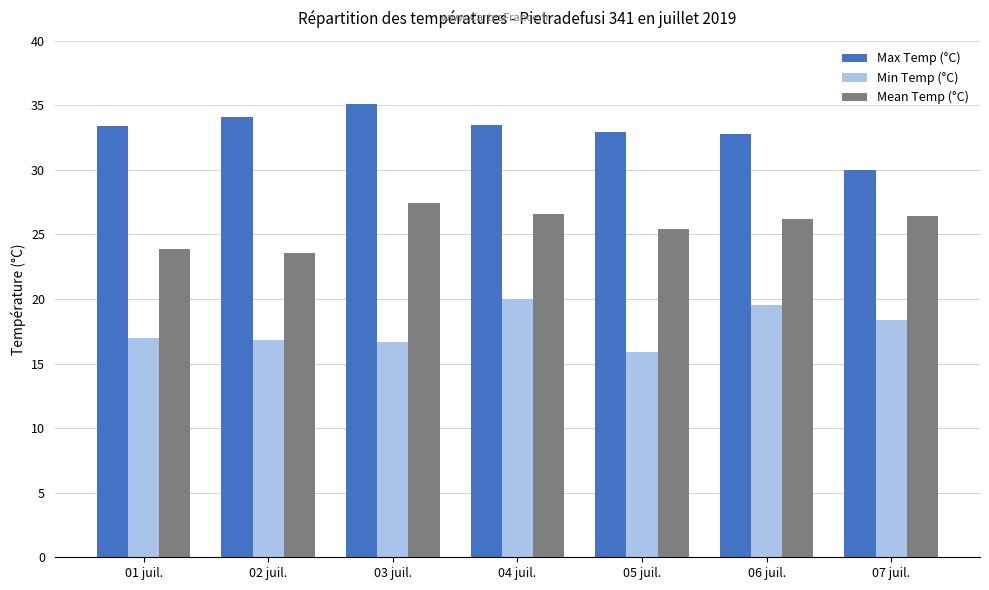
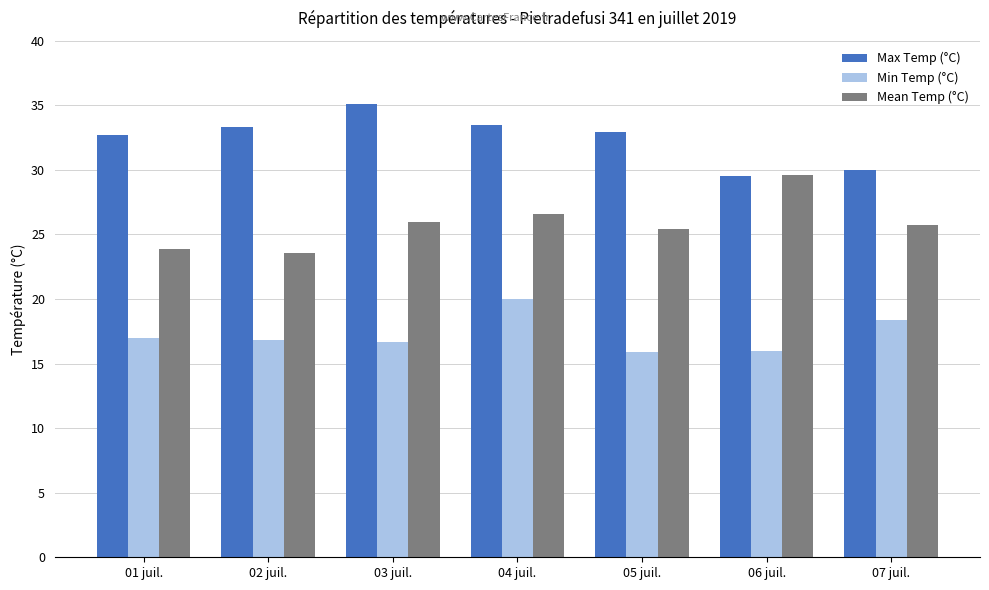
Max Temp (°C), 01 juil.: 33.4 -> 32.7
Max Temp (°C), 02 juil.: 34.1 -> 33.3
Mean Temp (°C), 03 juil.: 27.4 -> 26.0
Max Temp (°C), 06 juil.: 32.8 -> 29.5
Min Temp (°C), 06 juil.: 19.5 -> 16.0
Mean Temp (°C), 06 juil.: 26.2 -> 29.6
Mean Temp (°C), 07 juil.: 26.4 -> 25.7
